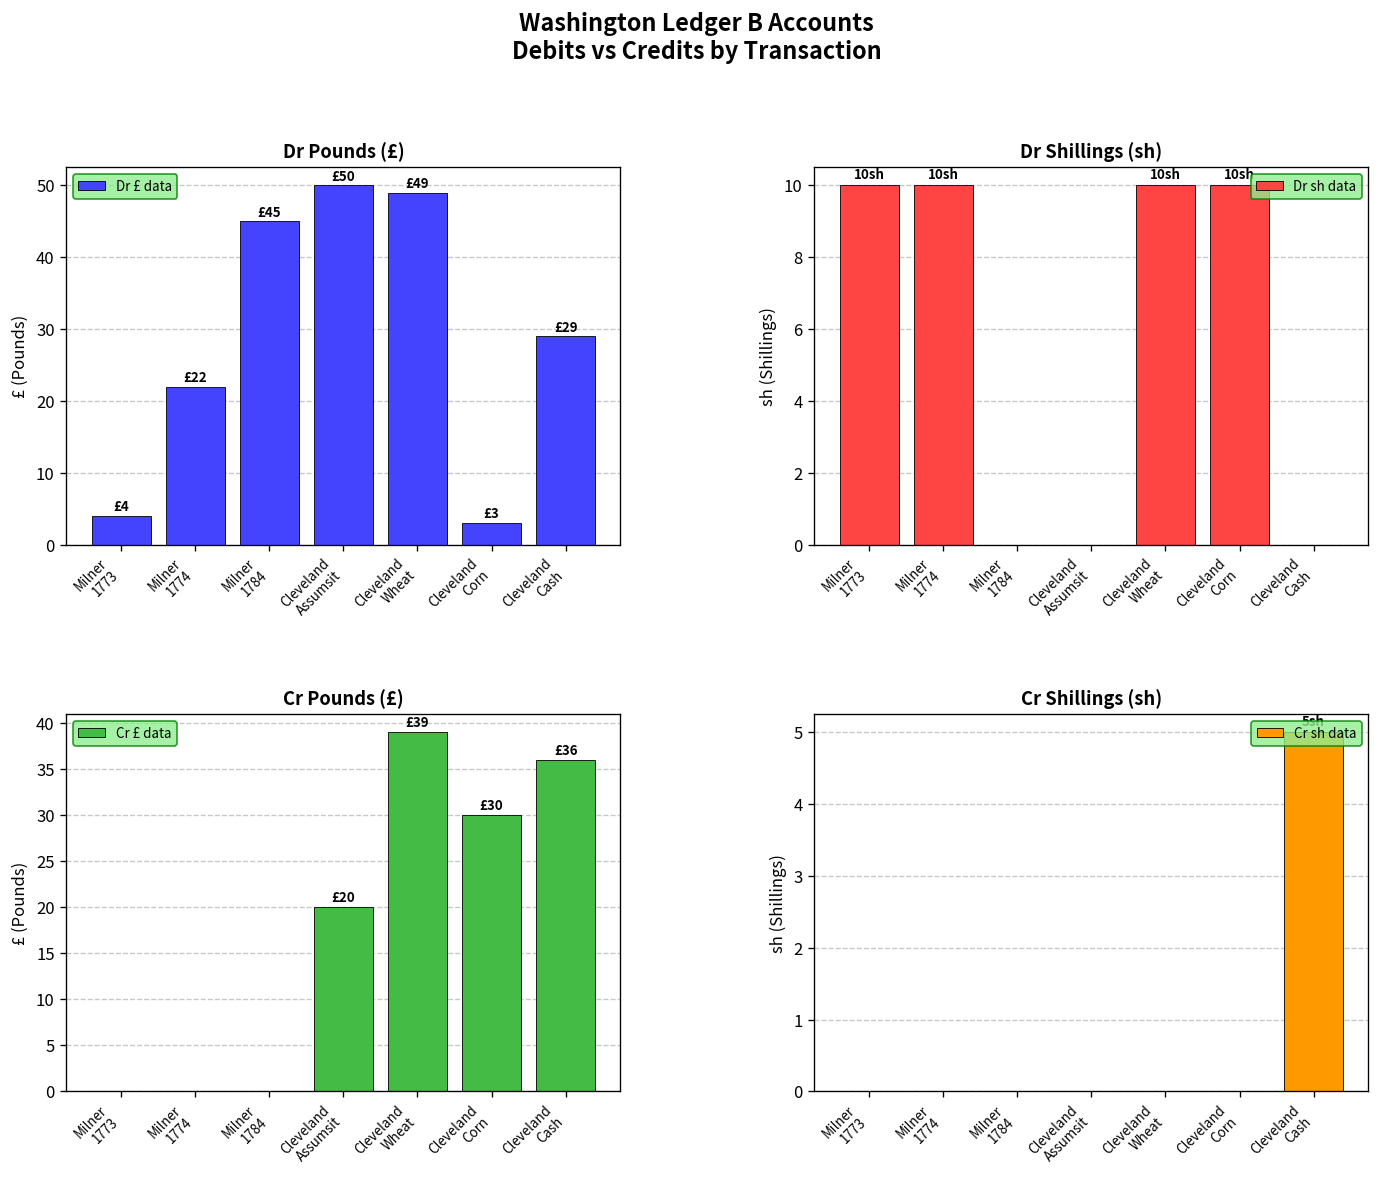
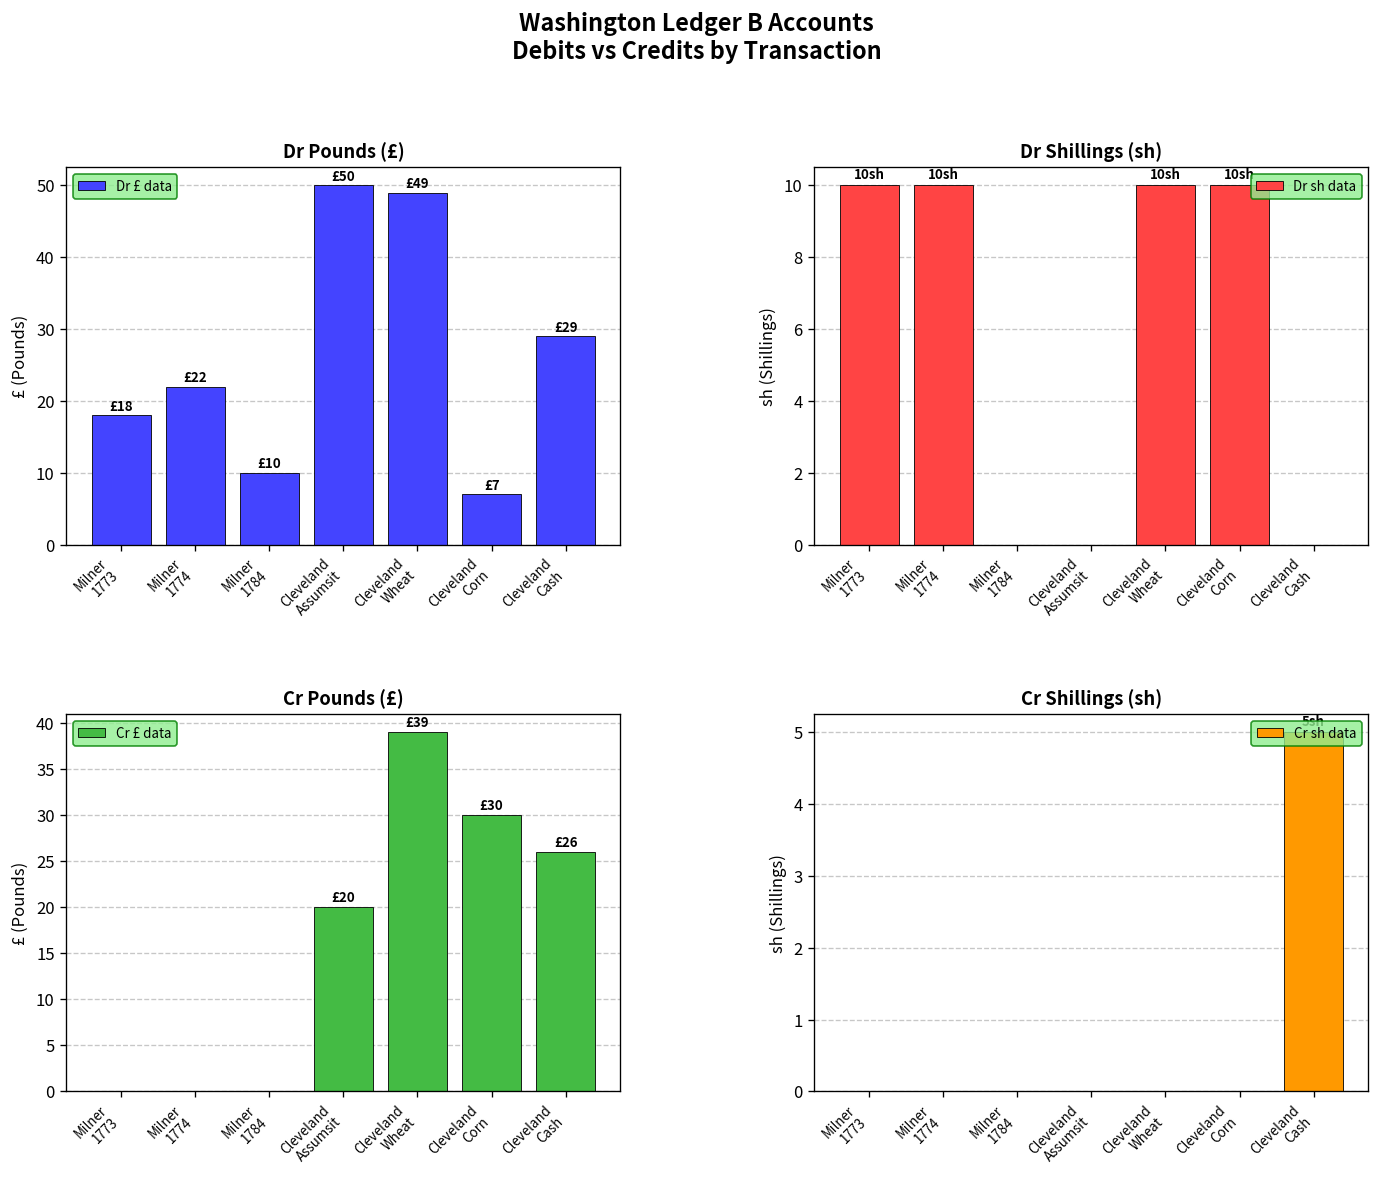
Dr Pounds (£), Milner 1773: £4 -> £18
Dr Pounds (£), Milner 1784: £45 -> £10
Dr Pounds (£), Cleveland Corn: £3 -> £7
Cr Pounds (£), Cleveland Cash: £36 -> £26
